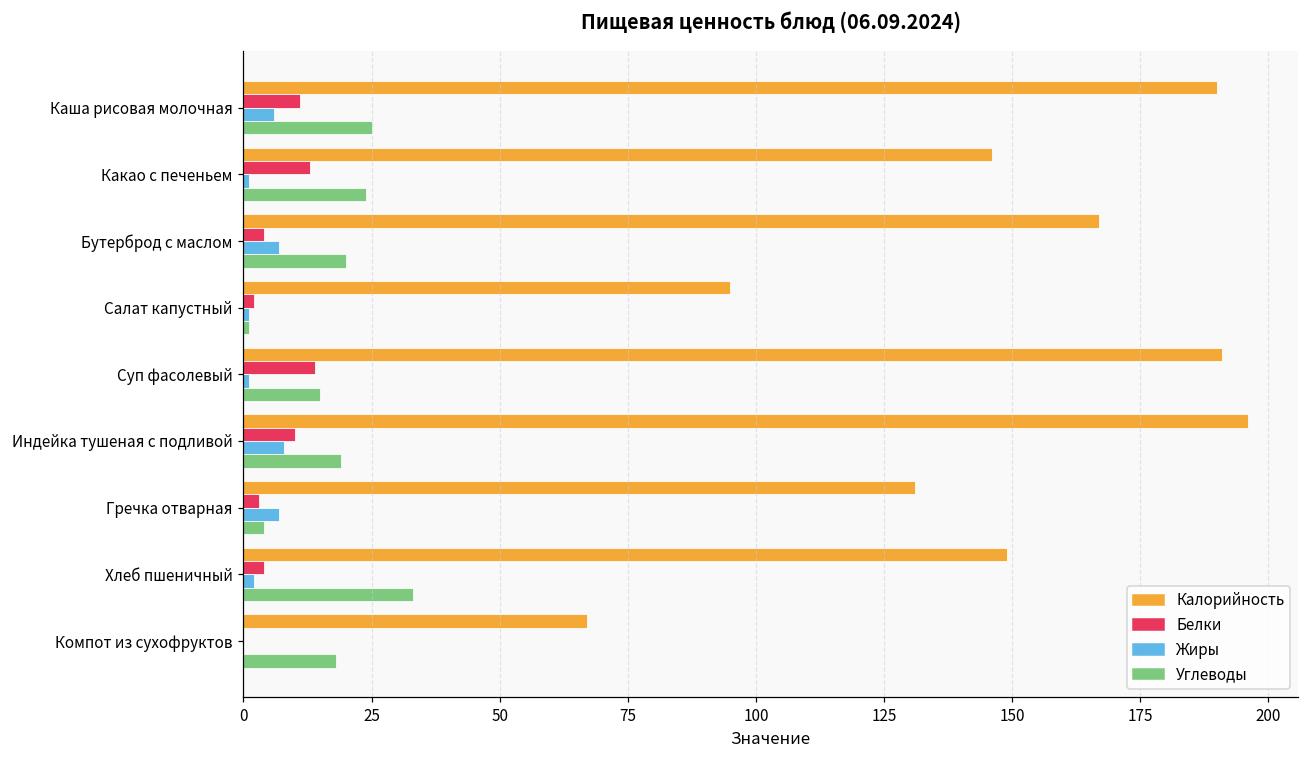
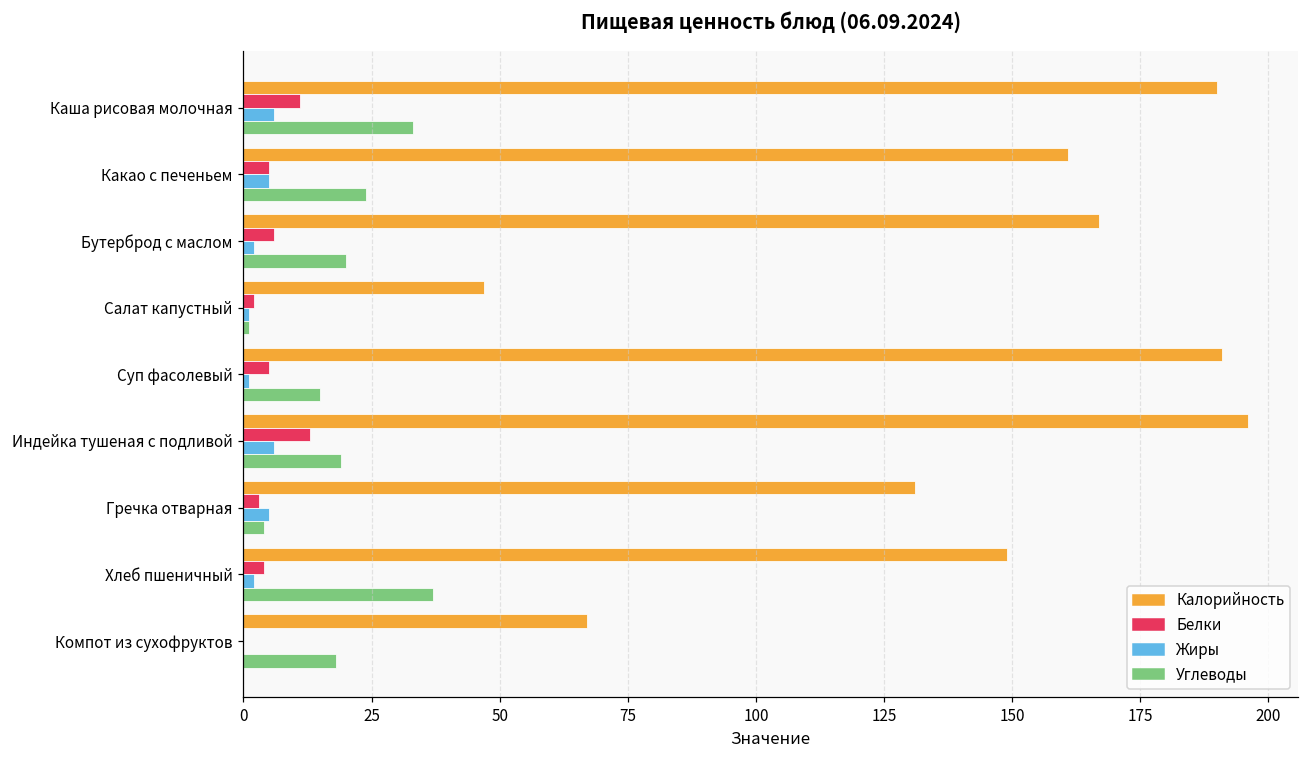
Углеводы, Каша рисовая молочная: 25 -> 33
Калорийность, Какао с печеньем: 146 -> 161
Белки, Какао с печеньем: 13 -> 5
Жиры, Какао с печеньем: 1 -> 5
Белки, Бутерброд с маслом: 4 -> 6
Жиры, Бутерброд с маслом: 7 -> 2
Калорийность, Салат капустный: 95 -> 47
Белки, Суп фасолевый: 14 -> 5
Белки, Индейка тушеная с подливой: 10 -> 13
Жиры, Индейка тушеная с подливой: 8 -> 6
Жиры, Гречка отварная: 7 -> 5
Углеводы, Хлеб пшеничный: 33 -> 37
